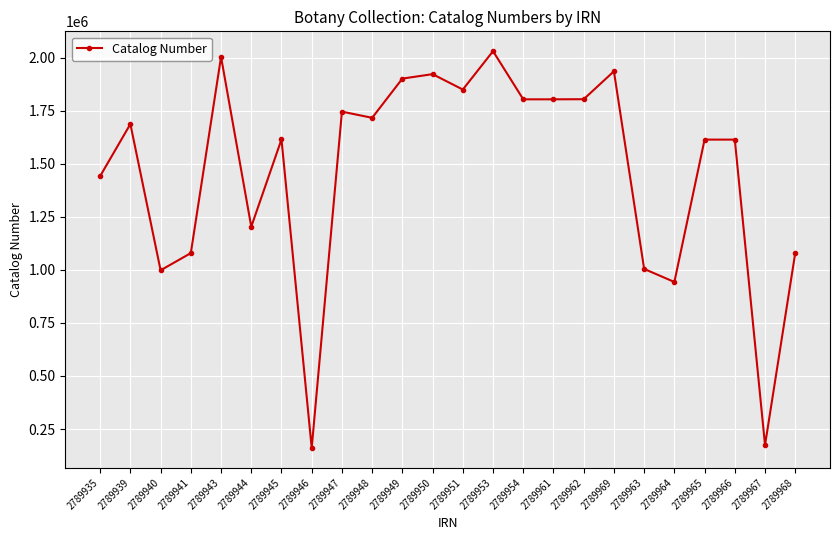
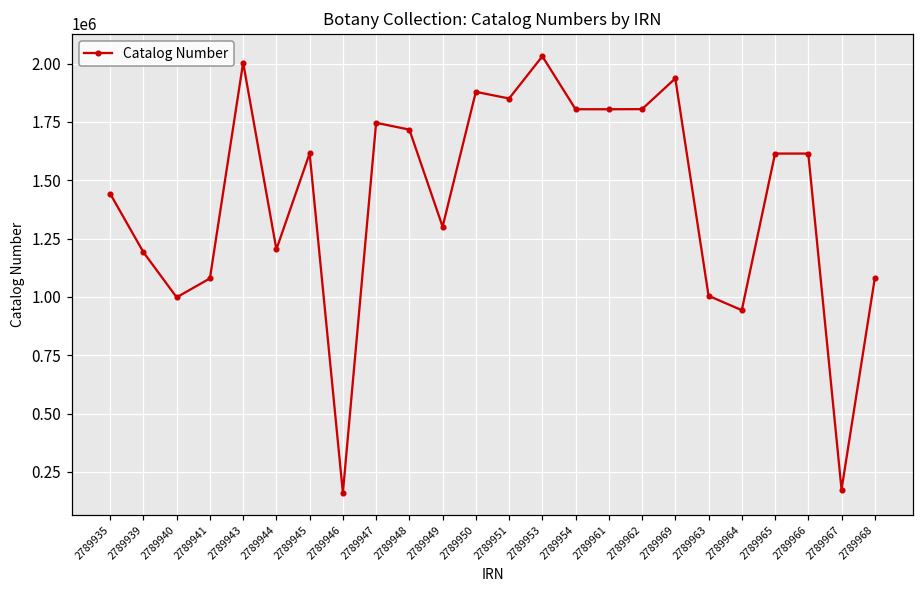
2789939: 1690000 -> 1190000
2789949: 1900000 -> 1300000
2789950: 1920000 -> 1880000
